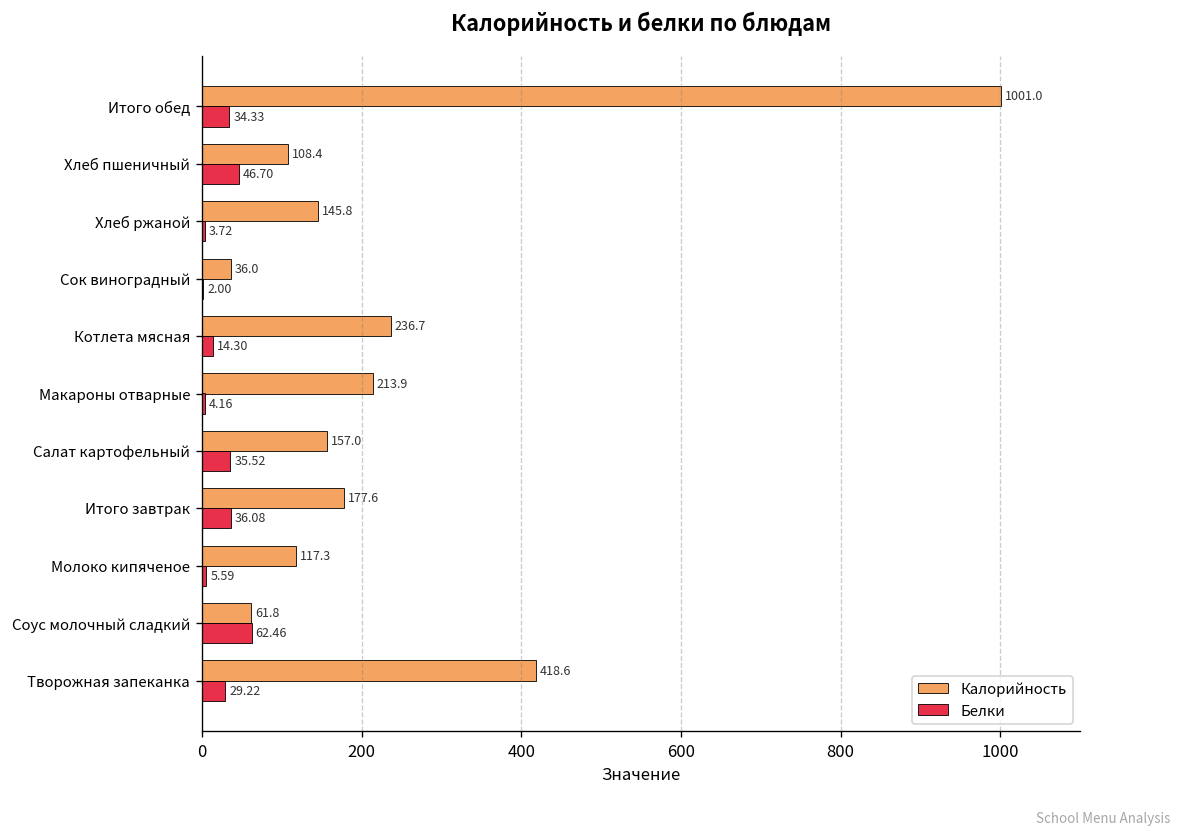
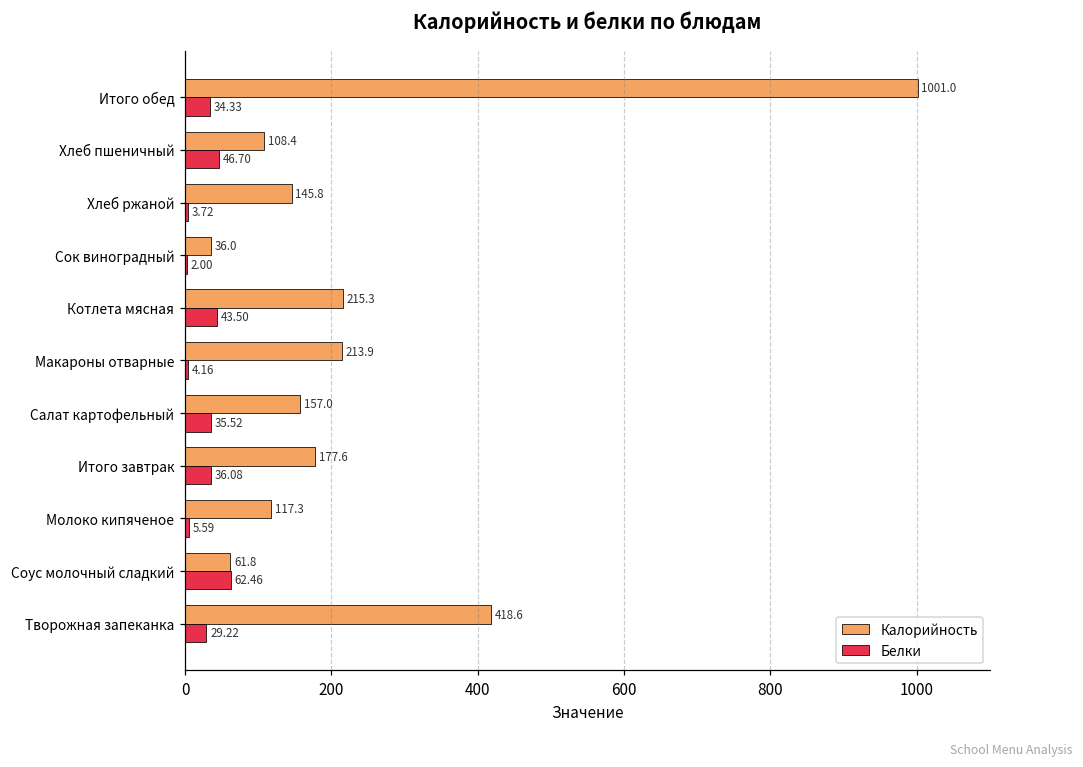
Калорийность, Котлета мясная: 236.7 -> 215.3
Белки, Котлета мясная: 14.30 -> 43.50
